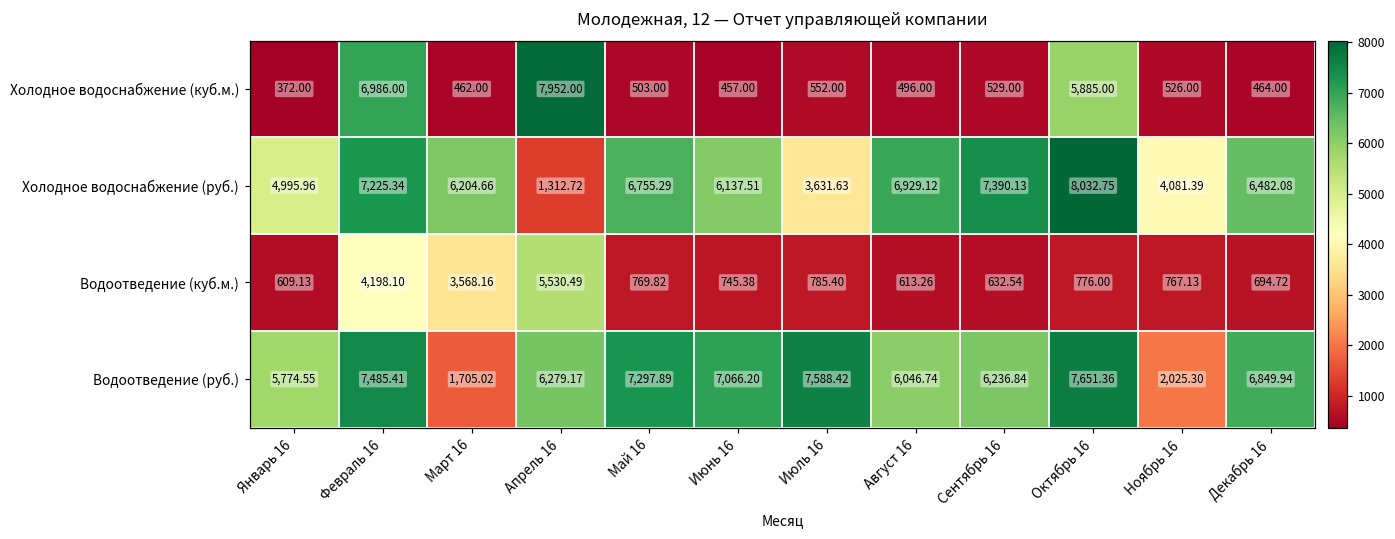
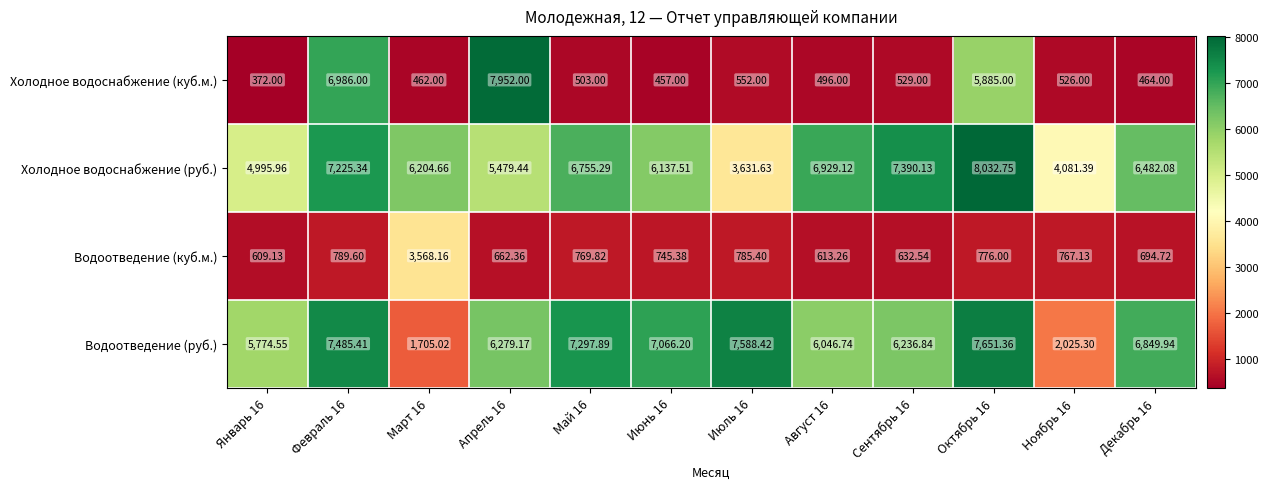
Холодное водоснабжение (руб.), Апрель 16: 1,312.72 -> 5,479.44
Водоотведение (куб.м.), Февраль 16: 4,198.10 -> 789.60
Водоотведение (куб.м.), Апрель 16: 5,530.49 -> 662.36
